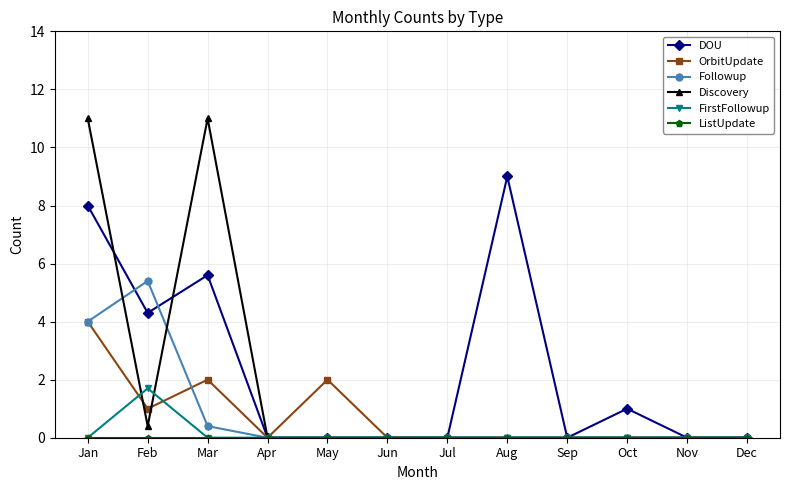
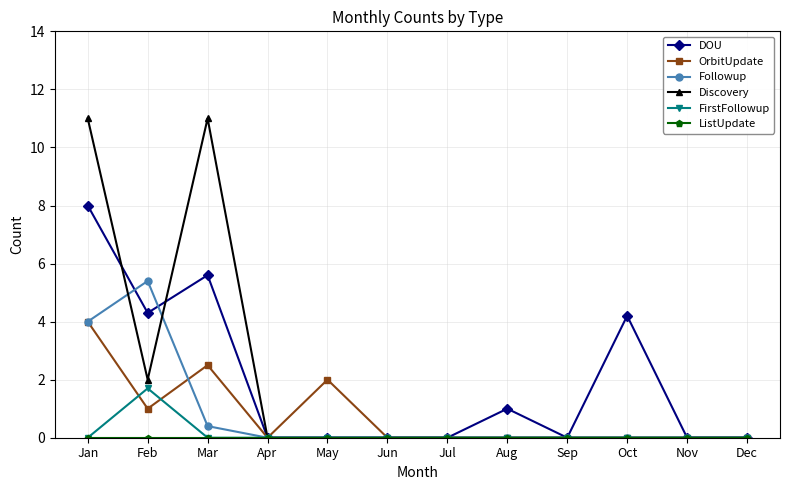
Discovery, Feb: 0.4 -> 2.0
OrbitUpdate, Mar: 2.0 -> 2.5
DOU, Aug: 9 -> 1
DOU, Oct: 1.0 -> 4.2
